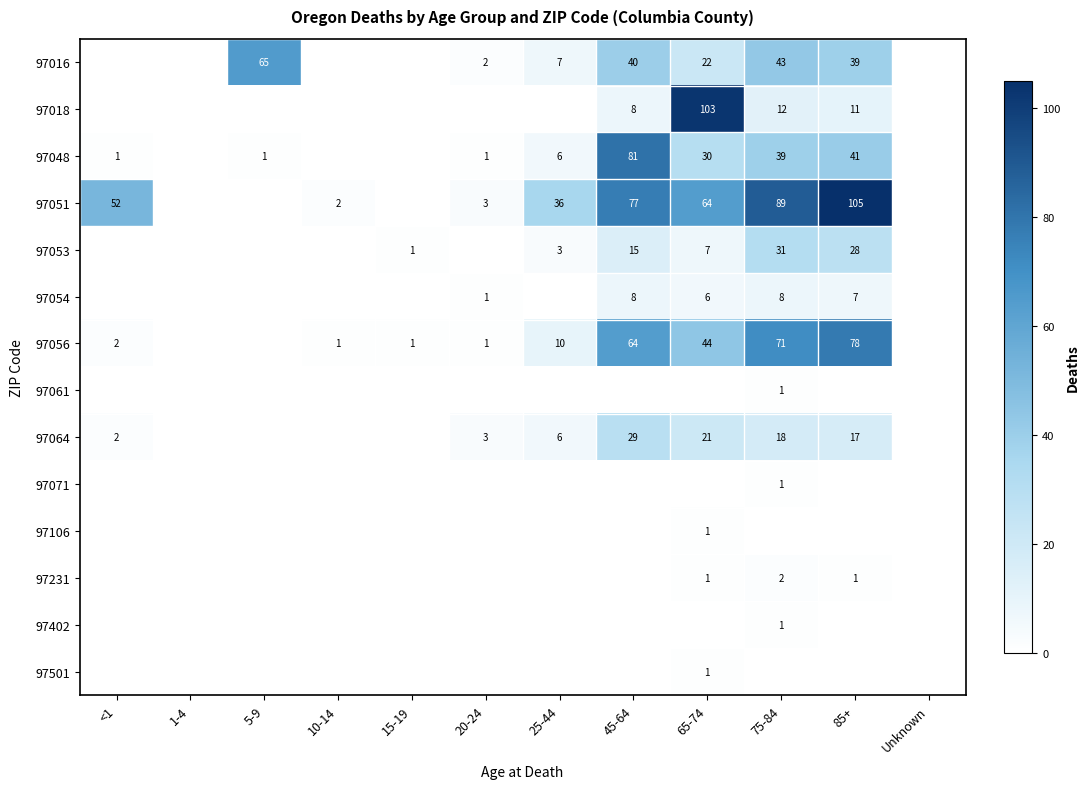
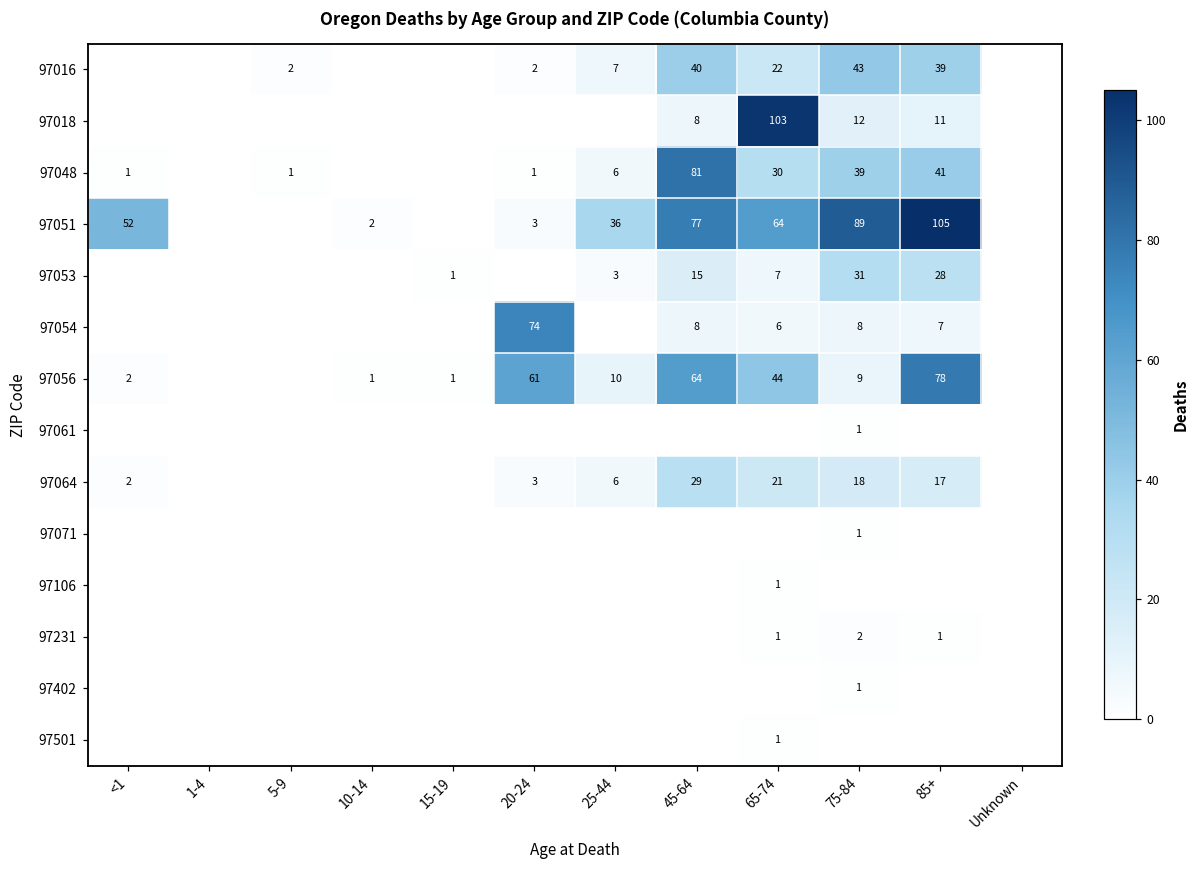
97016, 5-9: 65 -> 2
97054, 20-24: 1 -> 74
97056, 20-24: 1 -> 61
97056, 75-84: 71 -> 9
